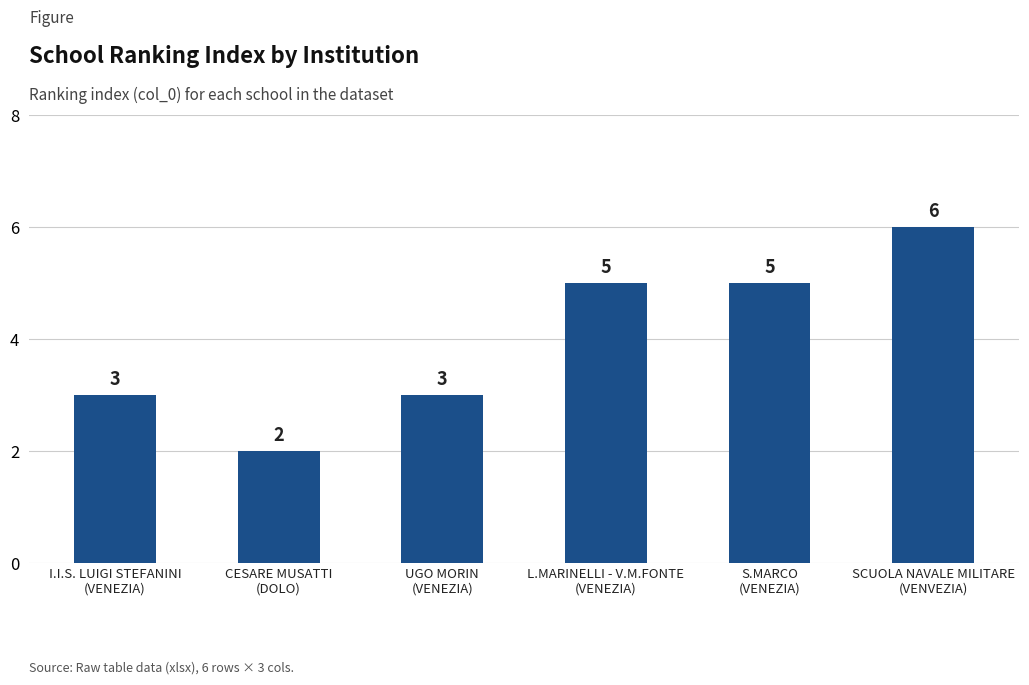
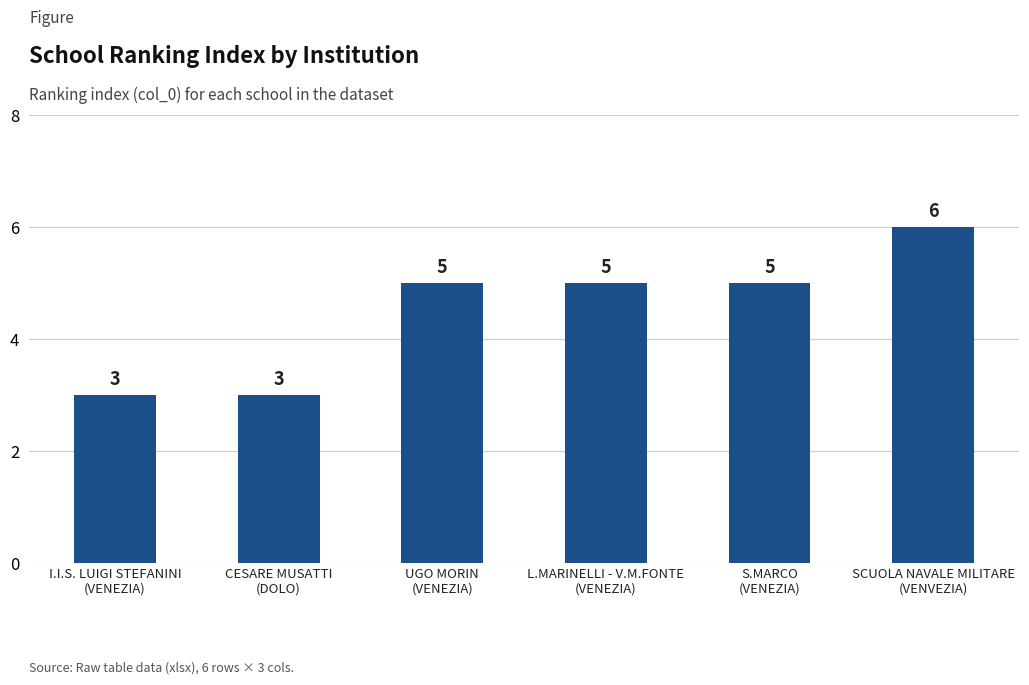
CESARE MUSATTI (DOLO): 2 -> 3
UGO MORIN (VENEZIA): 3 -> 5
